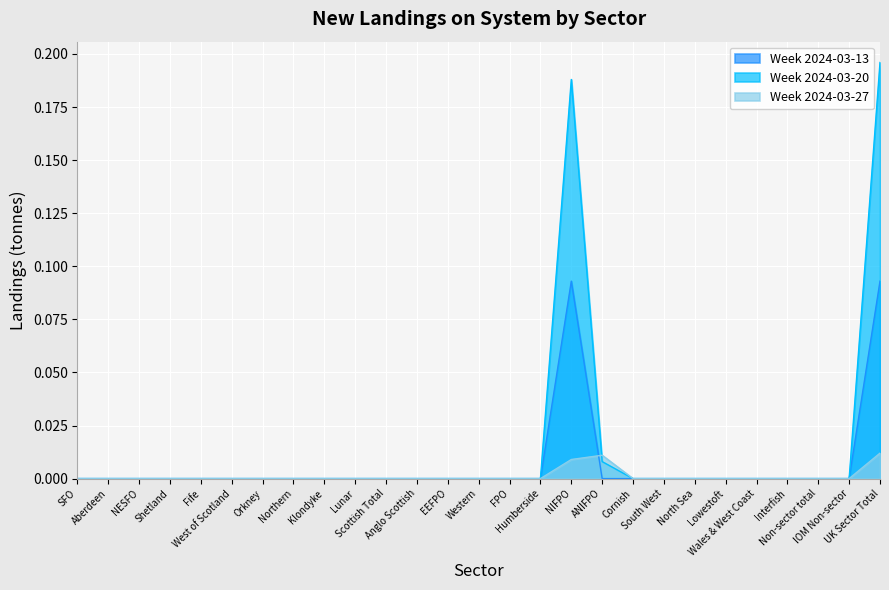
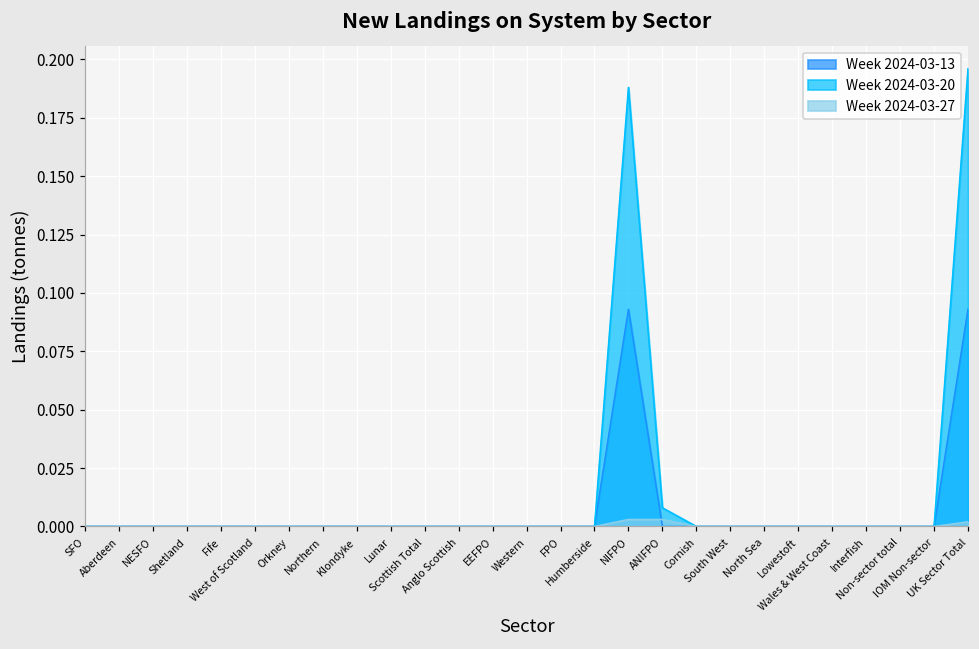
Week 2024-03-27, NIFPO: 0.009 -> 0.003
Week 2024-03-27, ANIFPO: 0.011 -> 0.003
Week 2024-03-27, UK Sector Total: 0.012 -> 0.002
